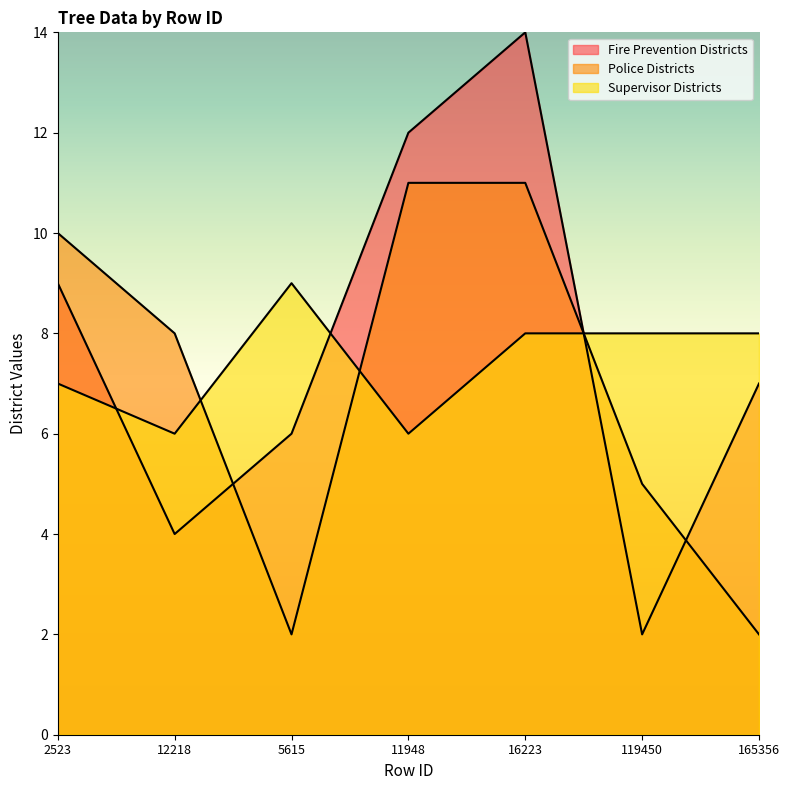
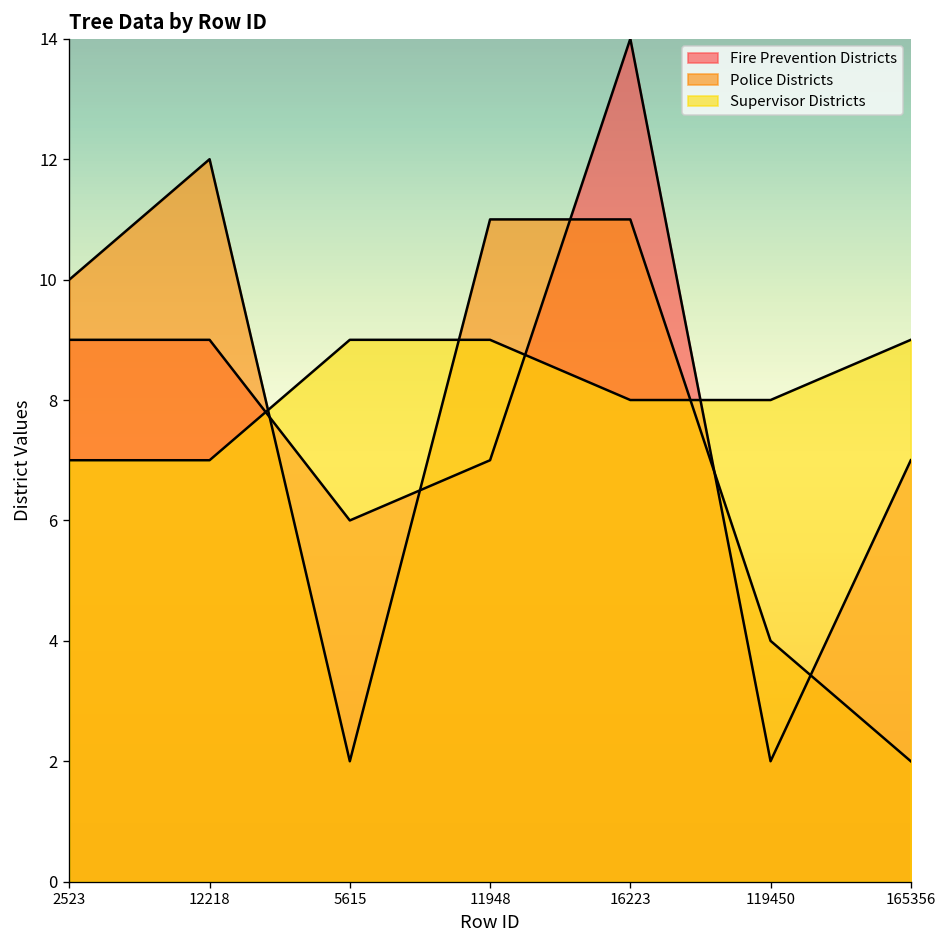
Fire Prevention Districts, 12218: 4 -> 9
Police Districts, 12218: 8 -> 12
Supervisor Districts, 12218: 6 -> 7
Fire Prevention Districts, 11948: 12 -> 7
Supervisor Districts, 11948: 6 -> 9
Police Districts, 119450: 5 -> 4
Supervisor Districts, 165356: 8 -> 9
